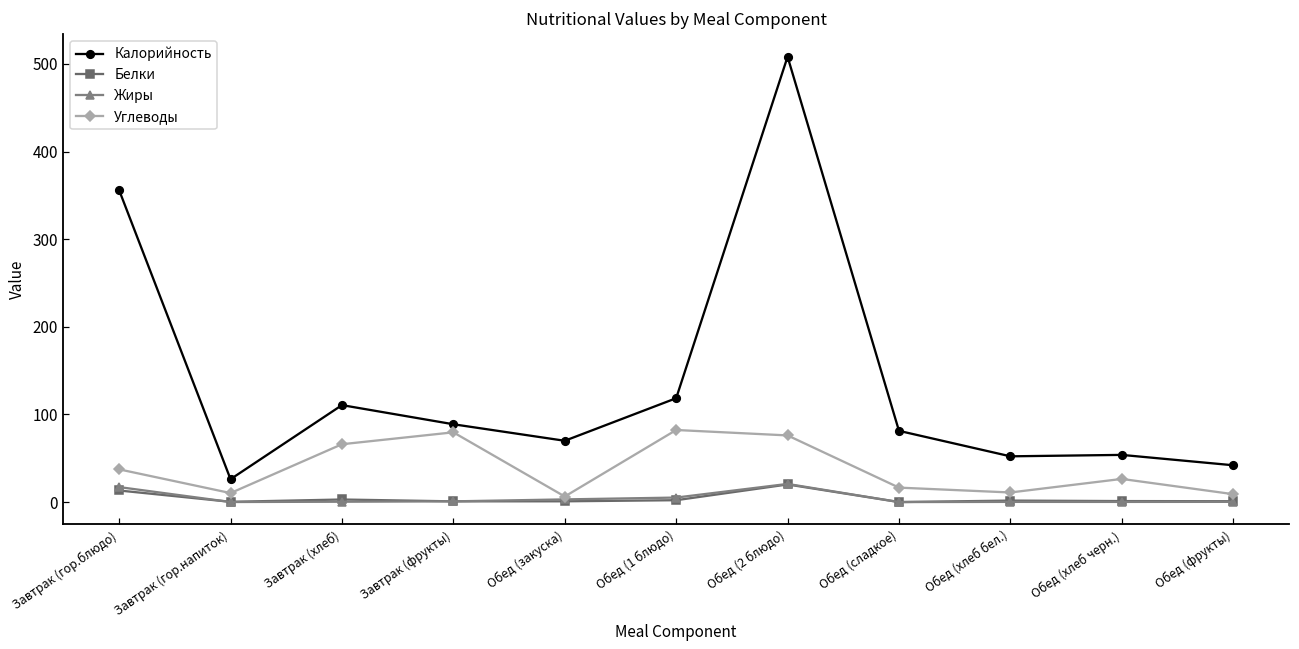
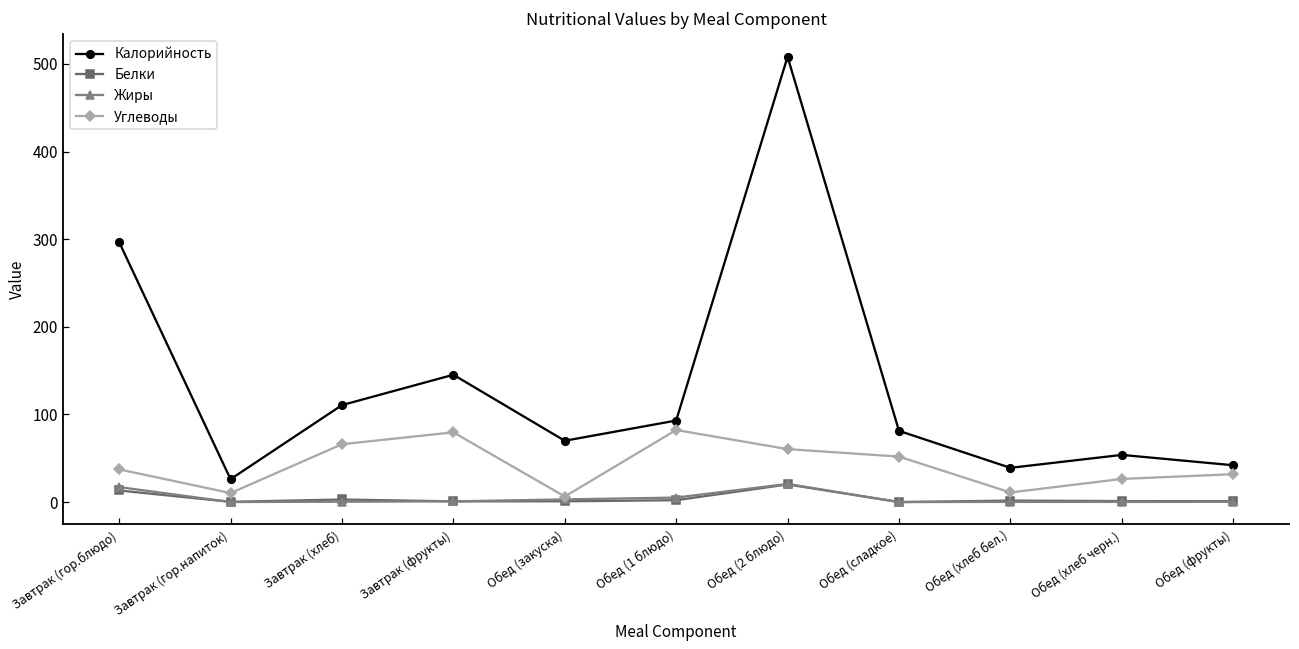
Калорийность, Завтрак (гор.блюдо): 360 -> 300
Калорийность, Завтрак (фрукты): 90 -> 150
Калорийность, Обед (1 блюдо): 120 -> 90
Углеводы, Обед (2 блюдо): 80 -> 60
Углеводы, Обед (сладкое): 20 -> 50
Калорийность, Обед (хлеб бел.): 50 -> 40
Углеводы, Обед (фрукты): 10 -> 30
